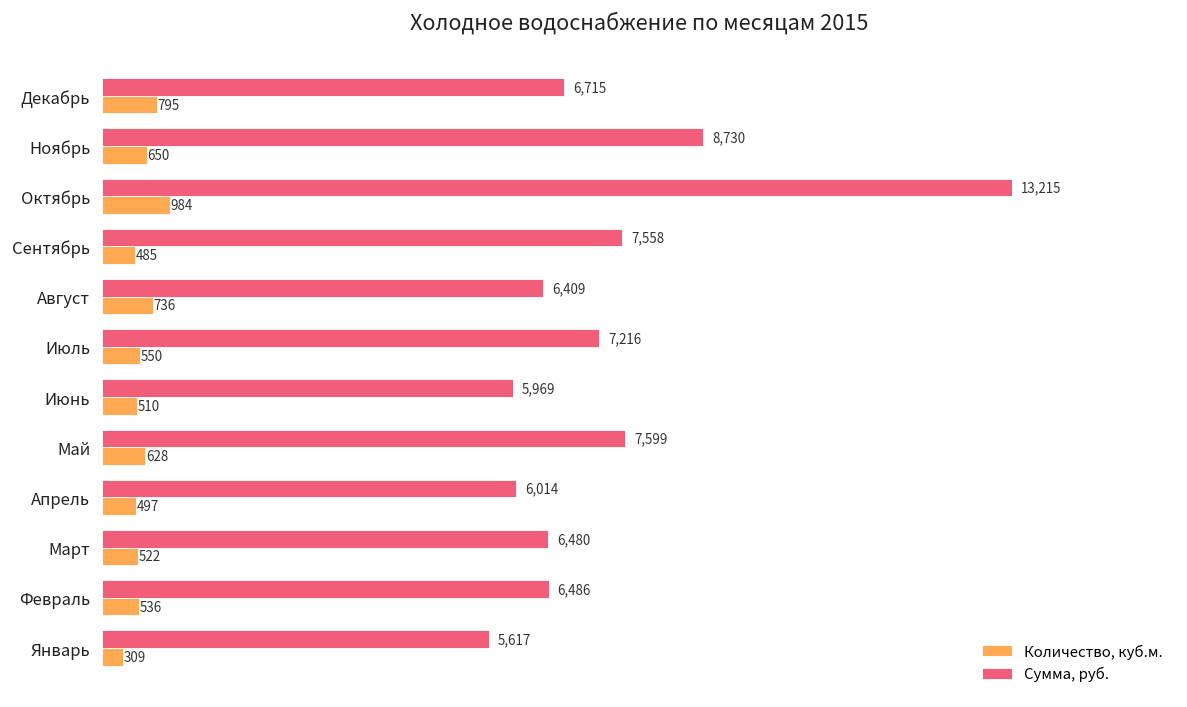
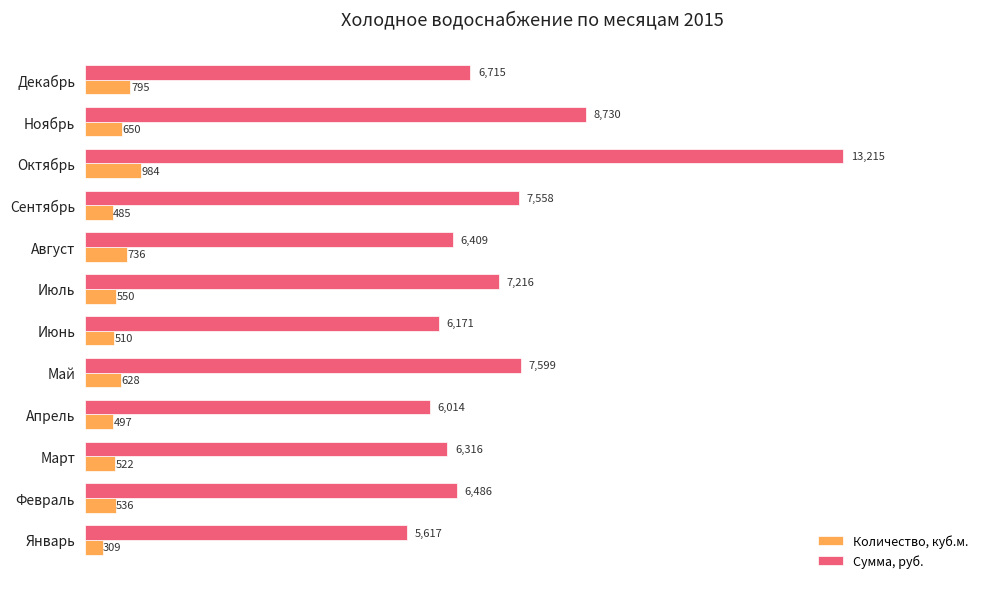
Сумма, руб., Июнь: 5,969 -> 6,171
Сумма, руб., Март: 6,480 -> 6,316
